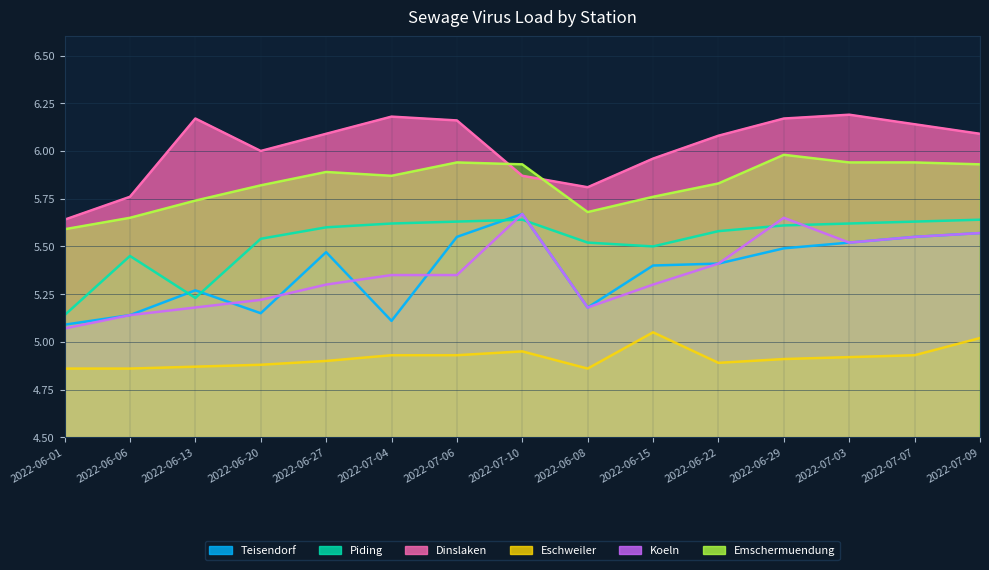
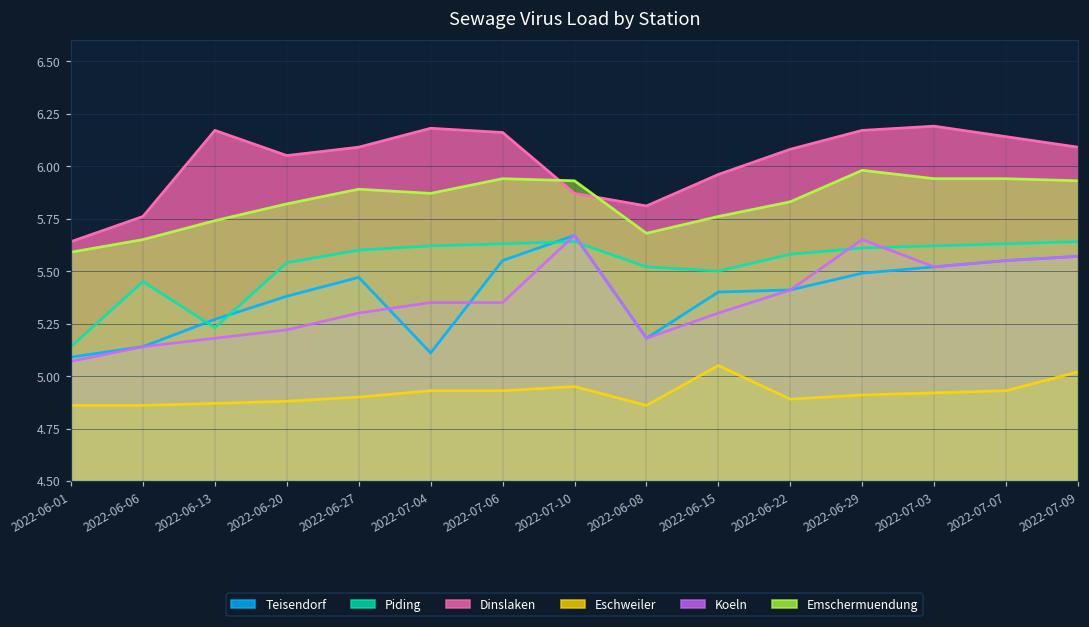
Teisendorf, 2022-06-20: 5.15 -> 5.38
Dinslaken, 2022-06-20: 6.00 -> 6.05
